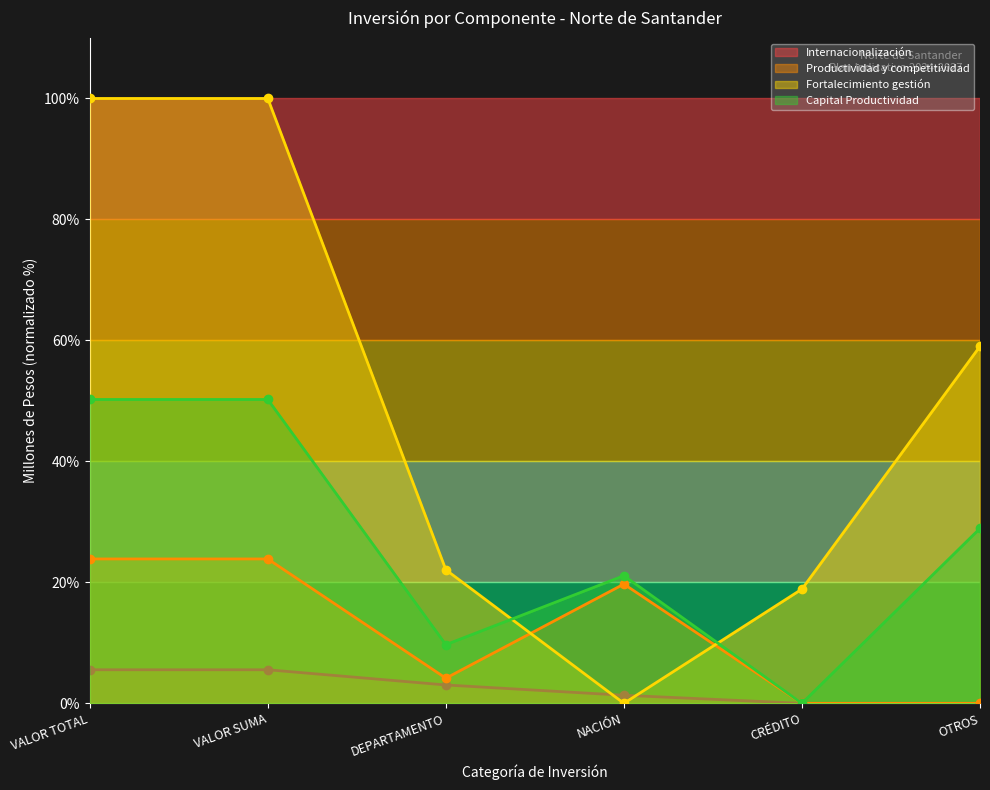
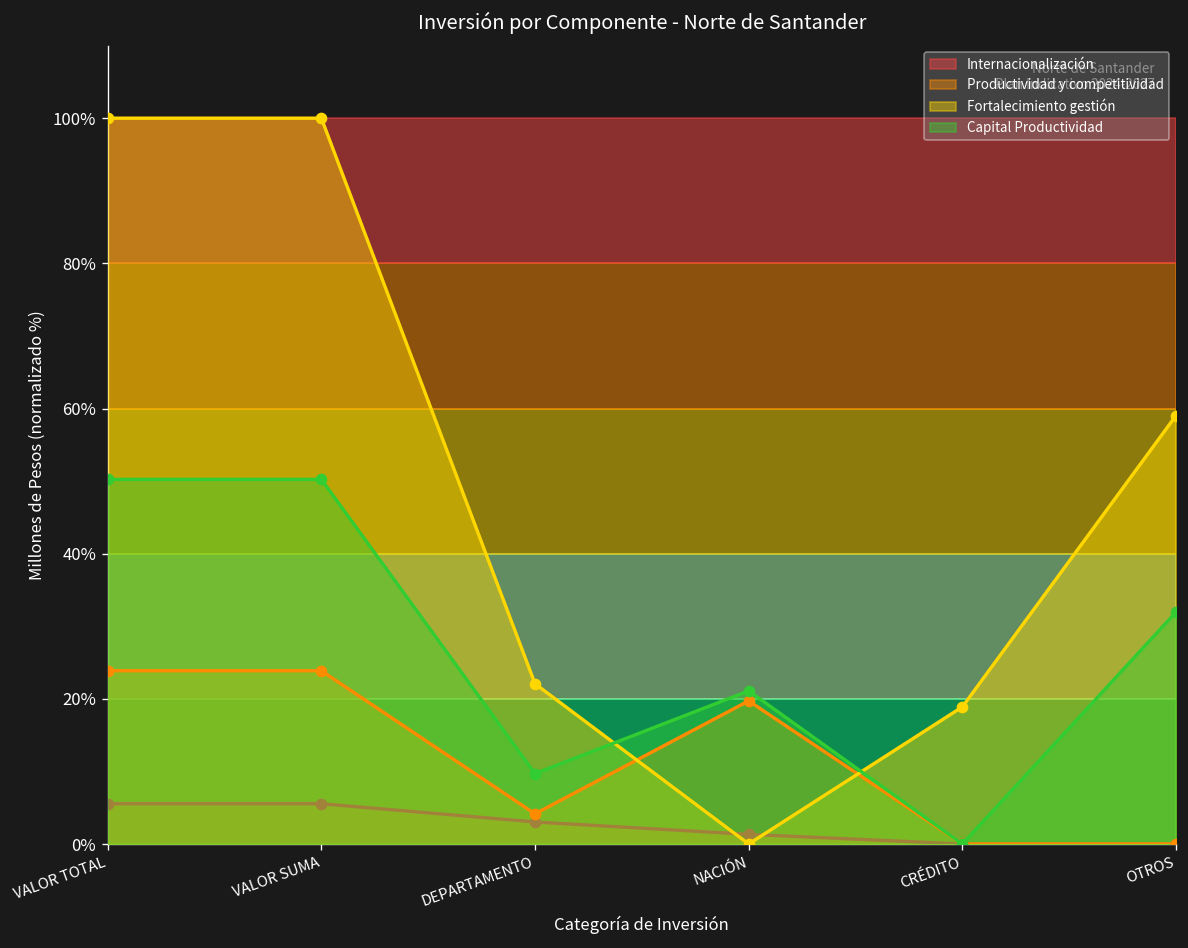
Capital Productividad, OTROS: 29% -> 32%
